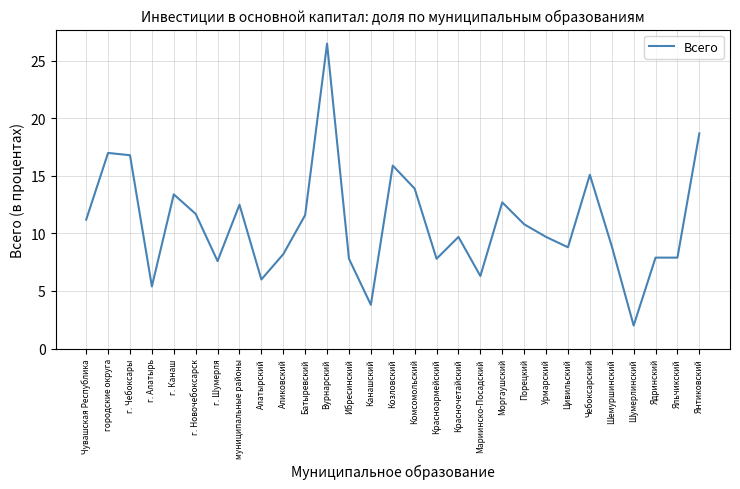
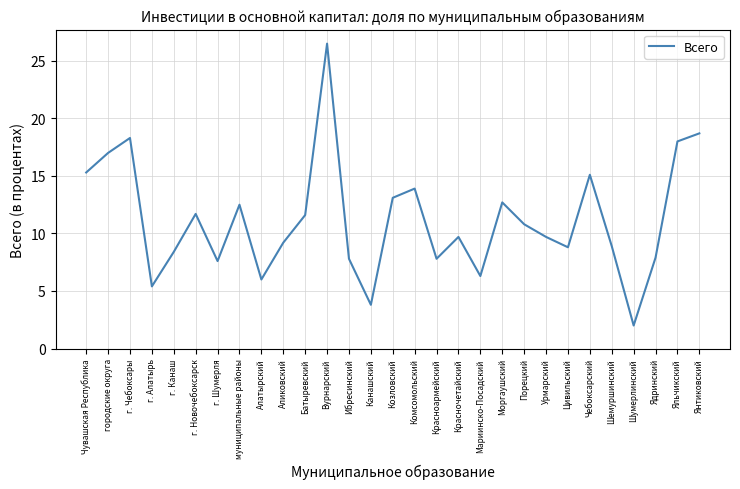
Чувашская Республика: 11.2 -> 15.3
г. Чебоксары: 16.8 -> 18.3
г. Канаш: 13.4 -> 8.4
Аликовский: 8.2 -> 9.2
Козловский: 15.9 -> 13.1
Яльчикский: 7.9 -> 18.0
